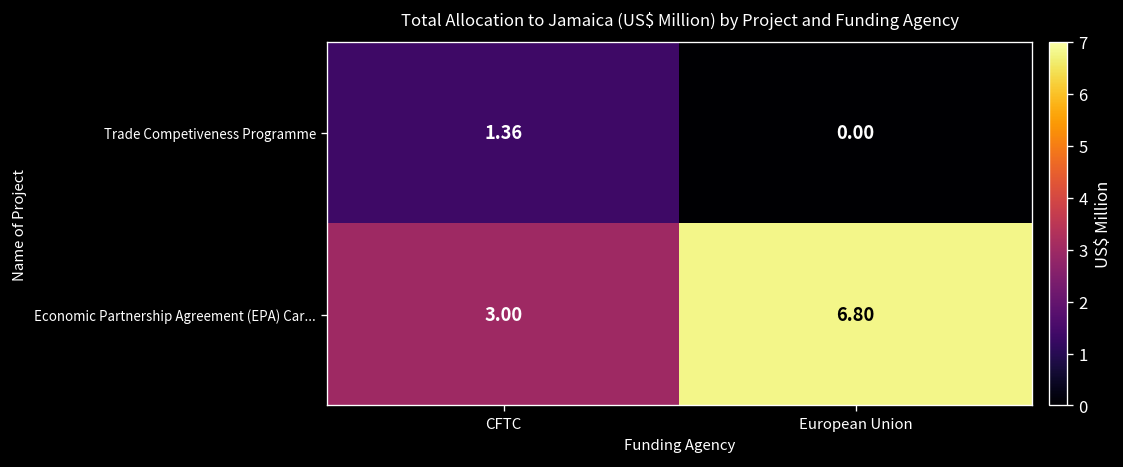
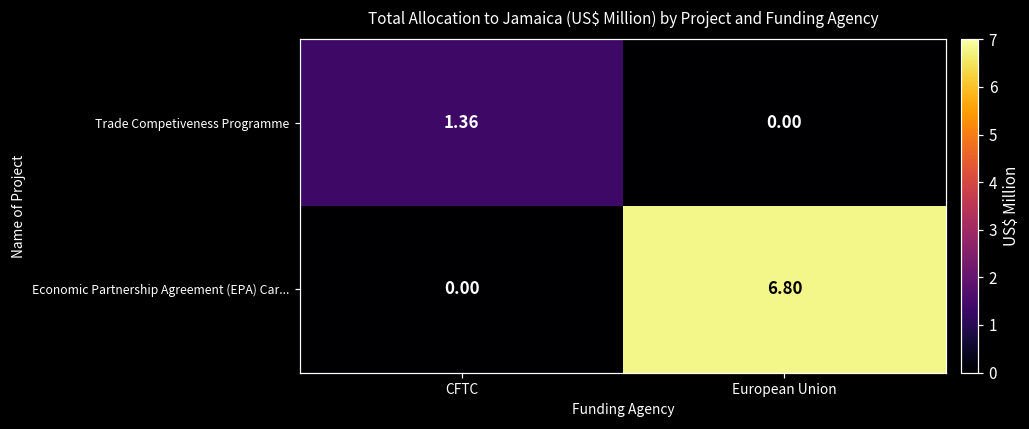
Economic Partnership Agreement (EPA) Car..., CFTC: 3.00 -> 0.00
